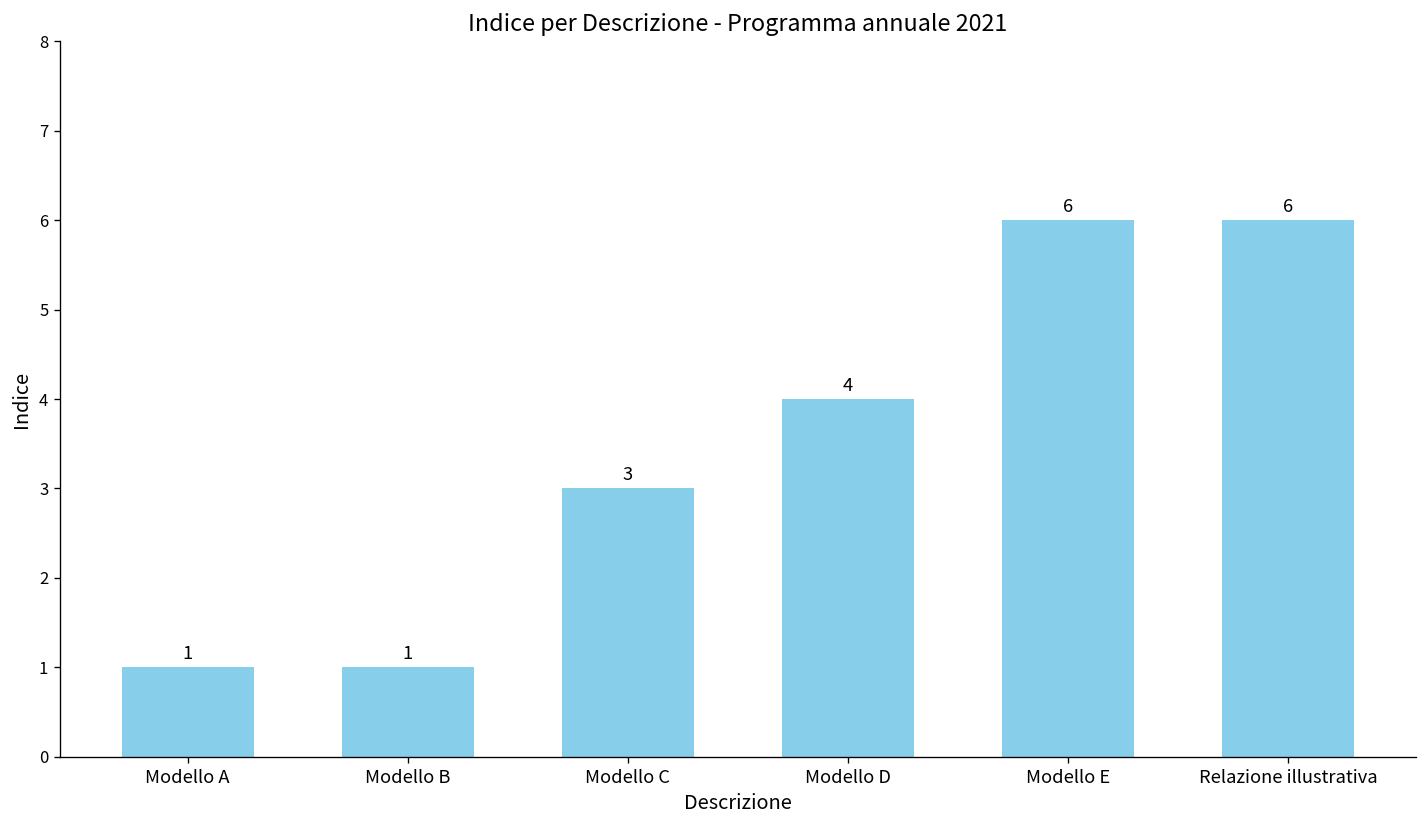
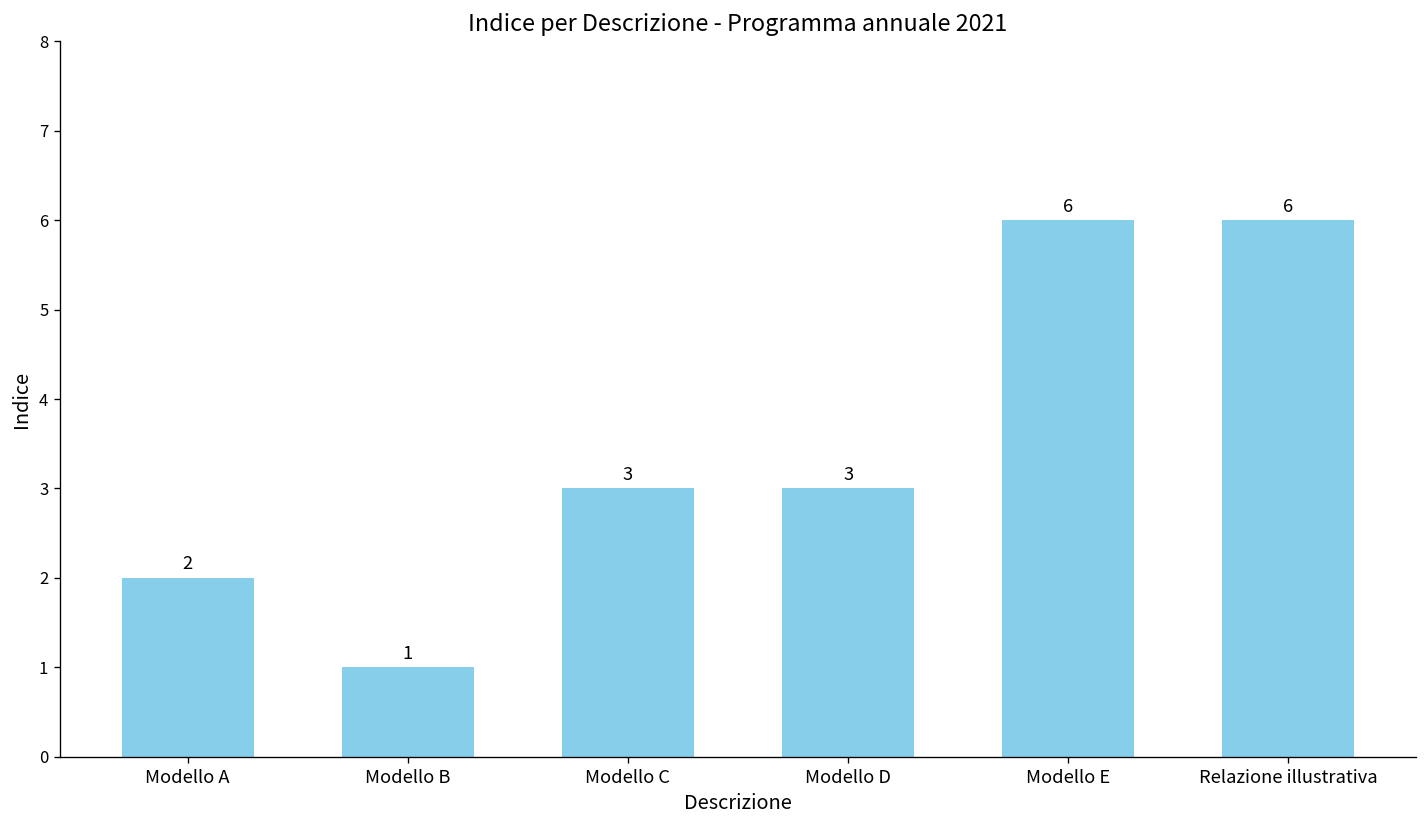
Modello A: 1 -> 2
Modello D: 4 -> 3
